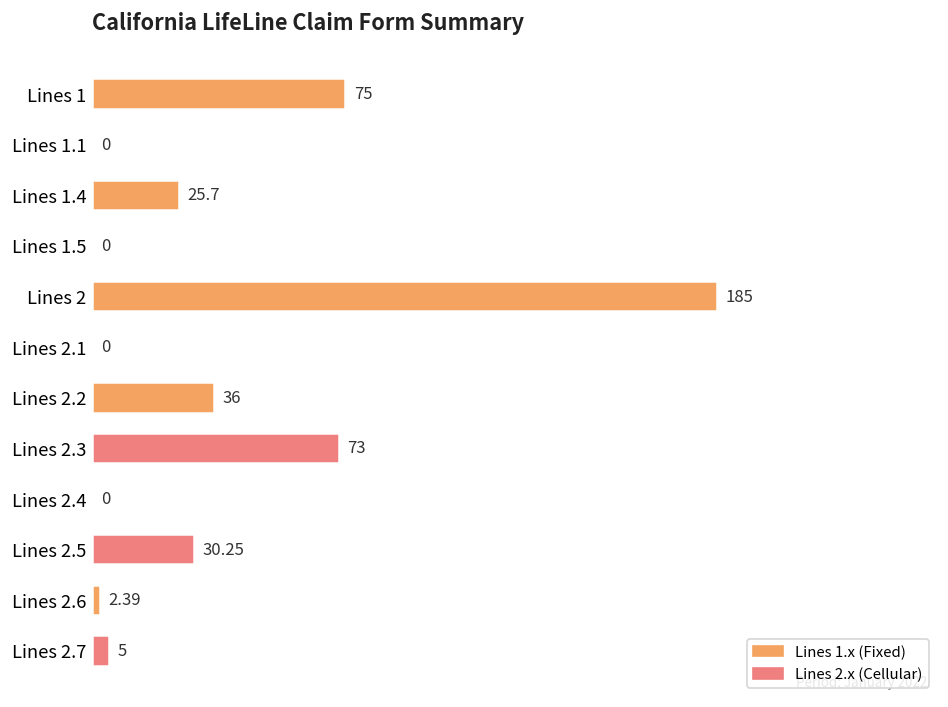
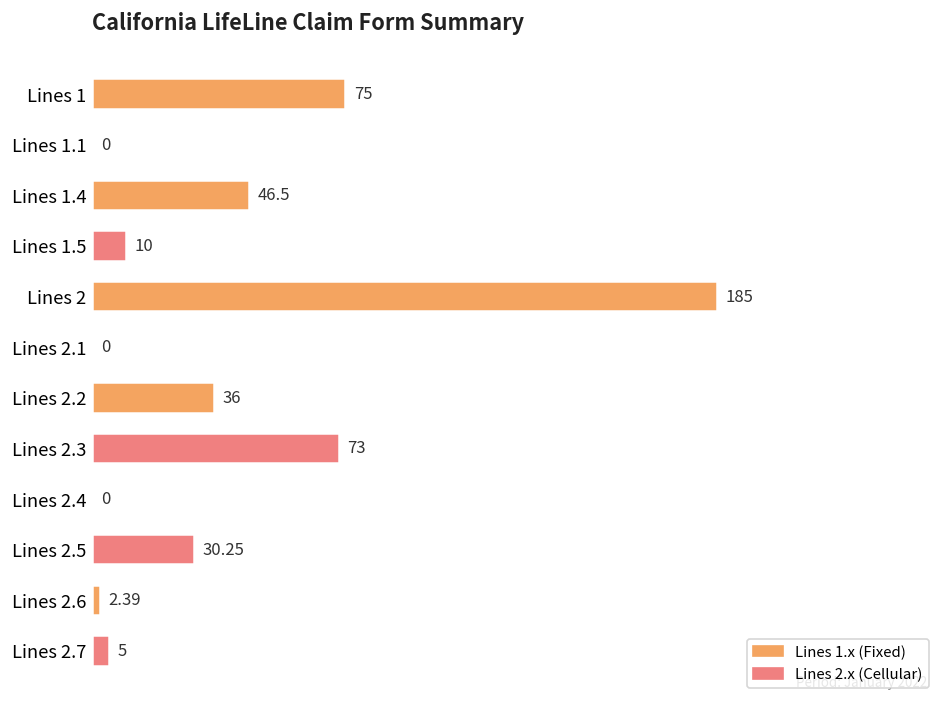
Lines 1.4: 25.7 -> 46.5
Lines 1.5: 0 -> 10
